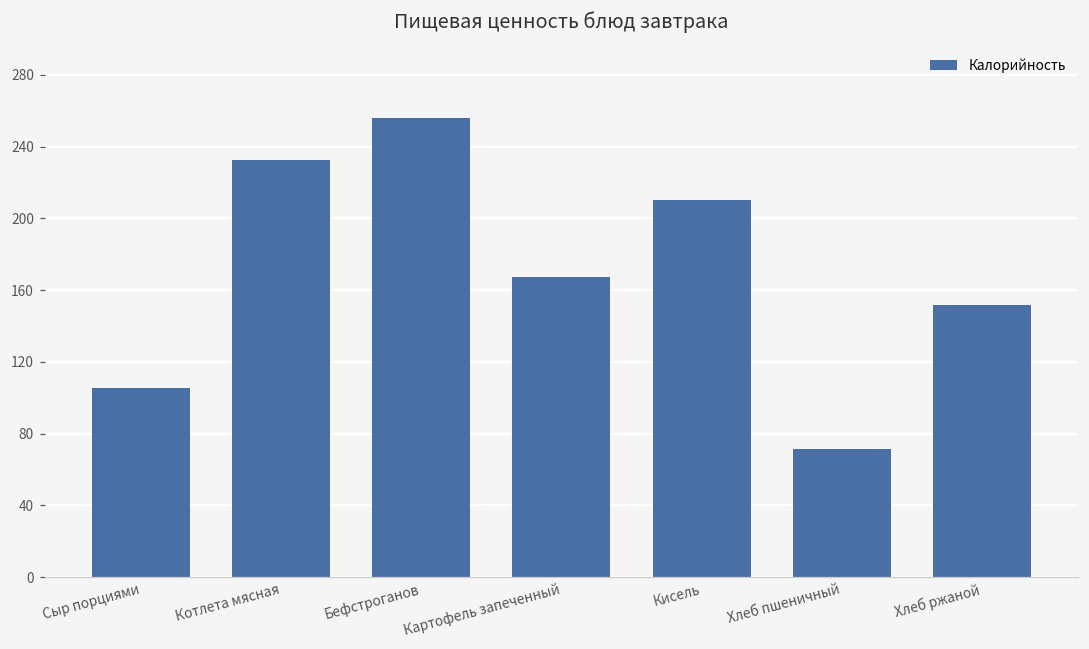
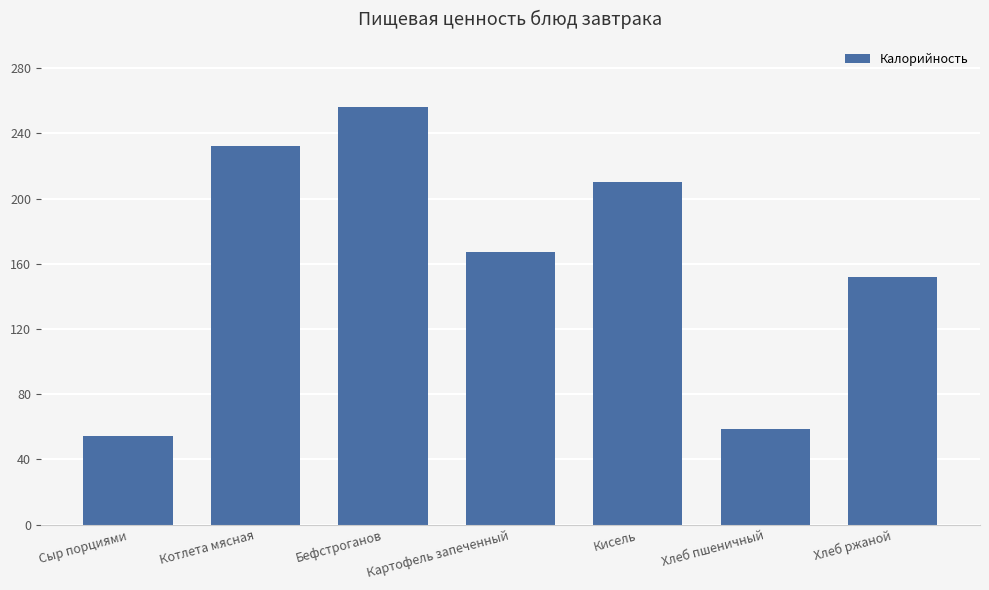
Сыр порциями: 105 -> 55
Хлеб пшеничный: 72 -> 59
